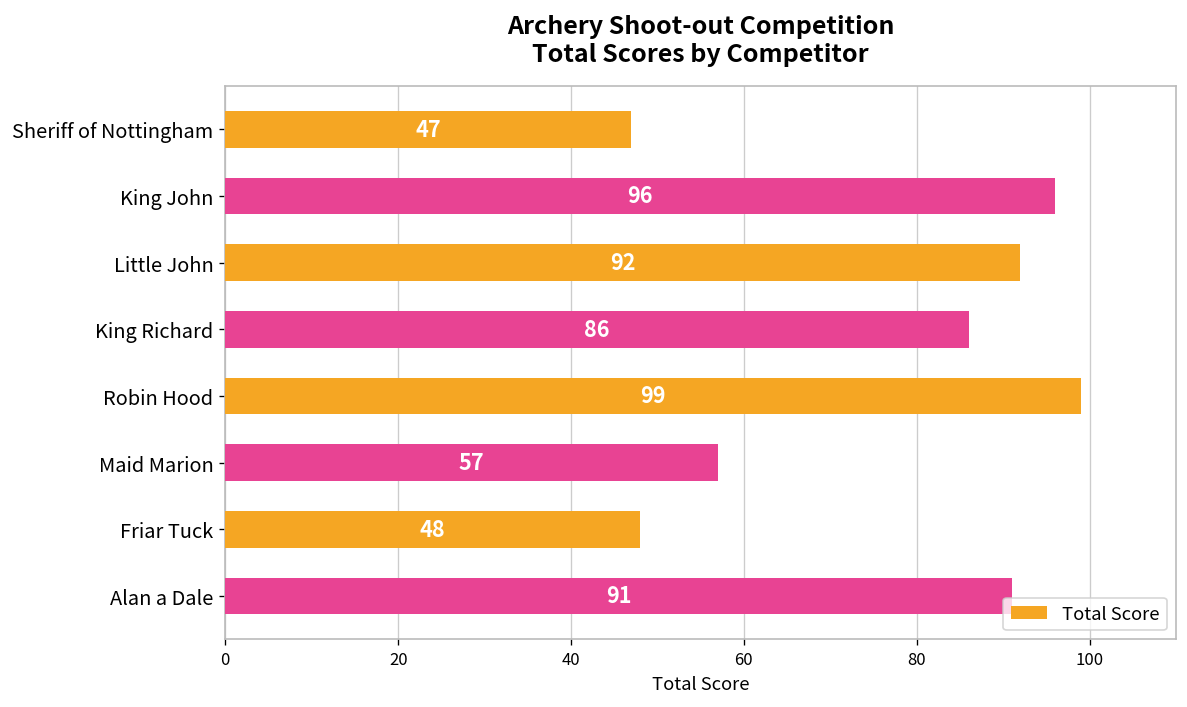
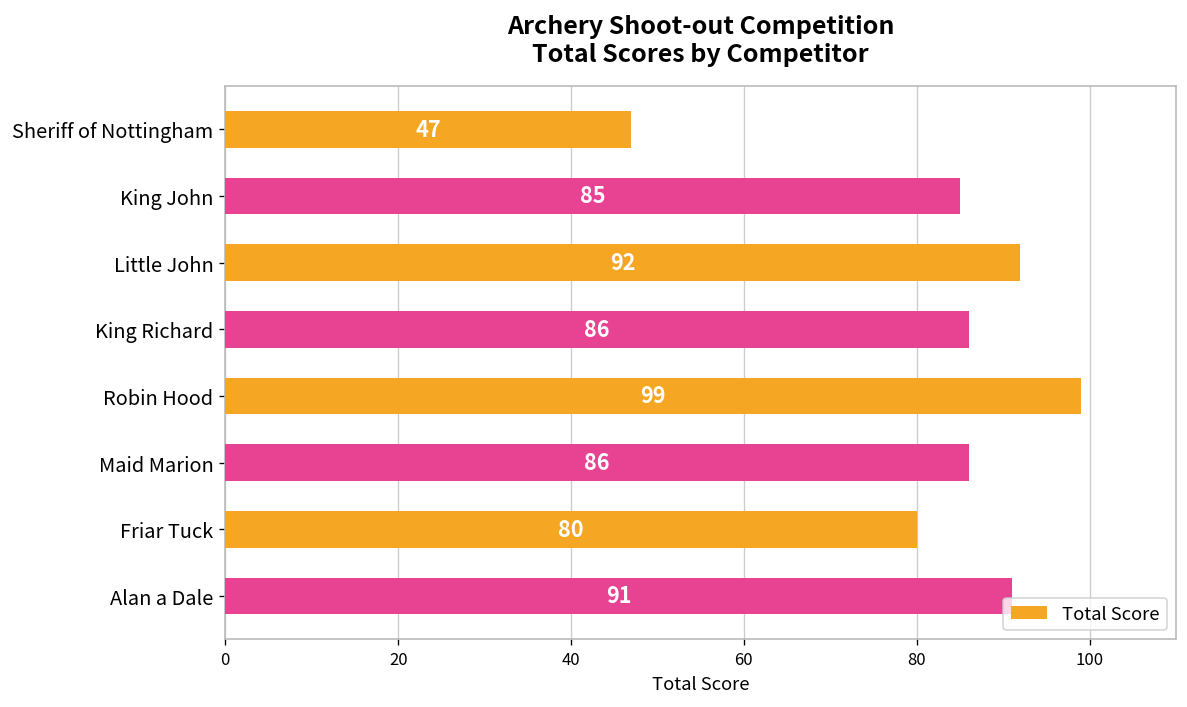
King John: 96 -> 85
Maid Marion: 57 -> 86
Friar Tuck: 48 -> 80
